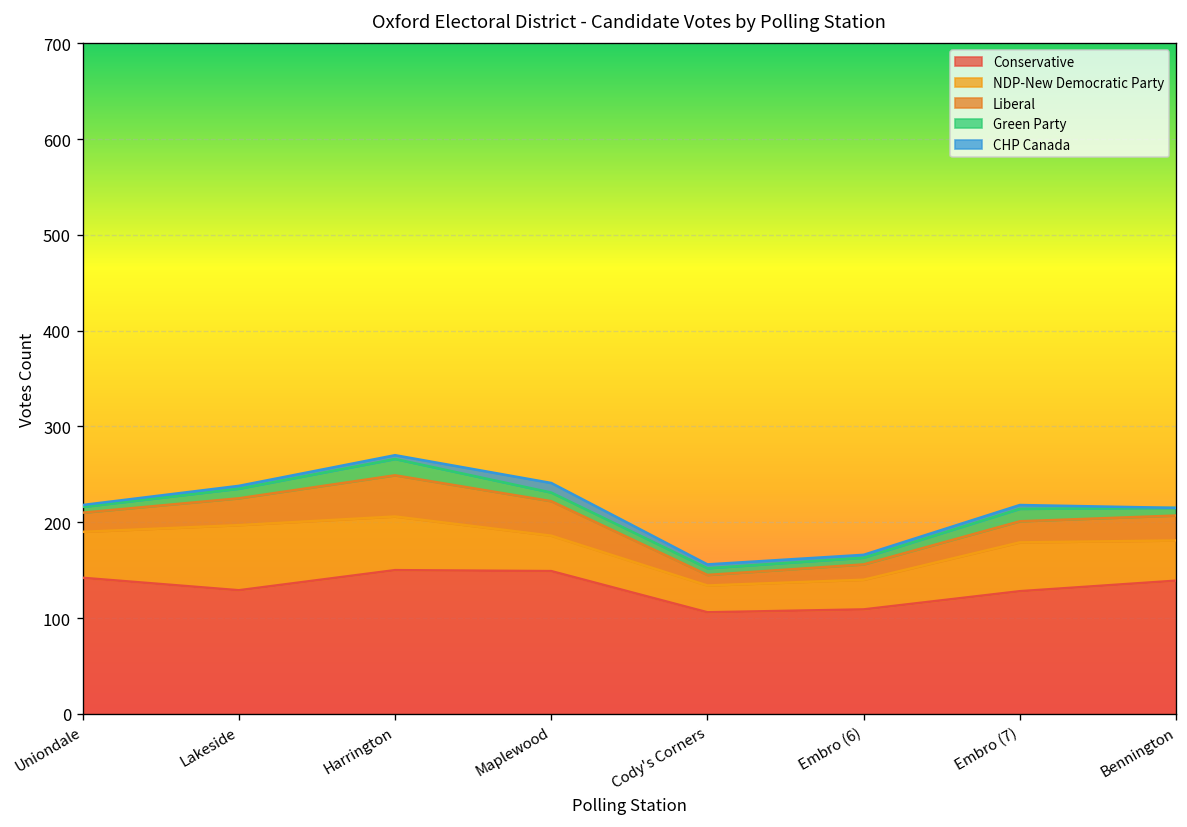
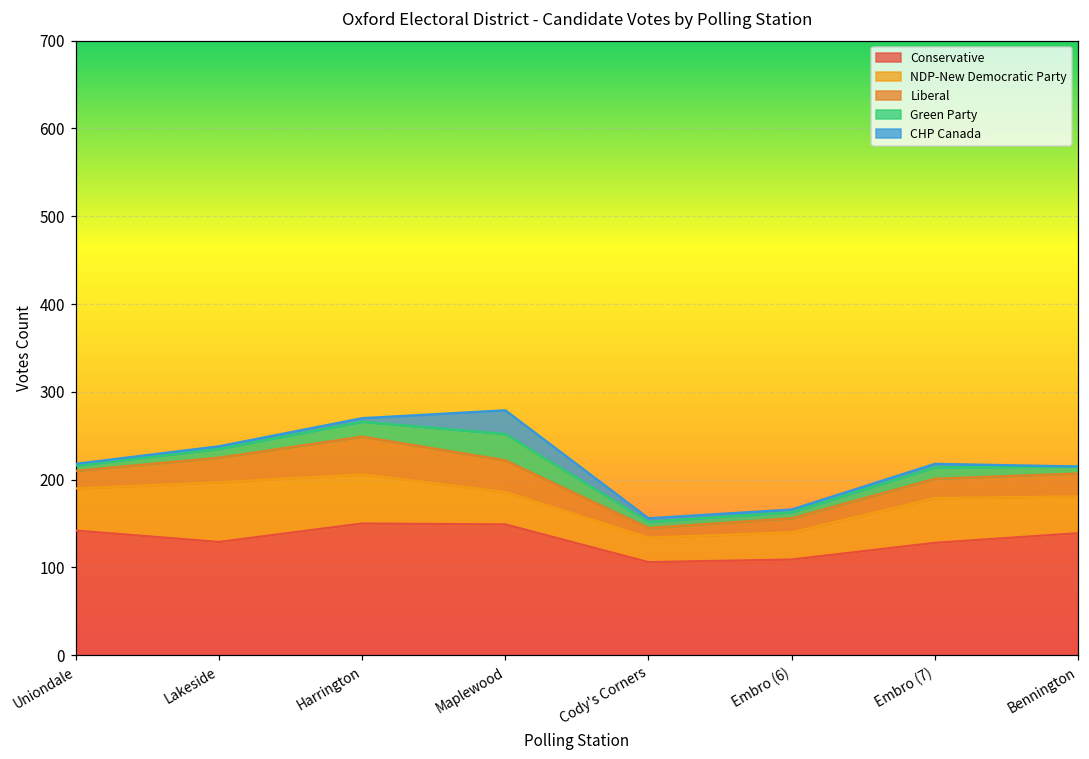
Green Party, Maplewood: 10 -> 30
CHP Canada, Maplewood: 10 -> 30
